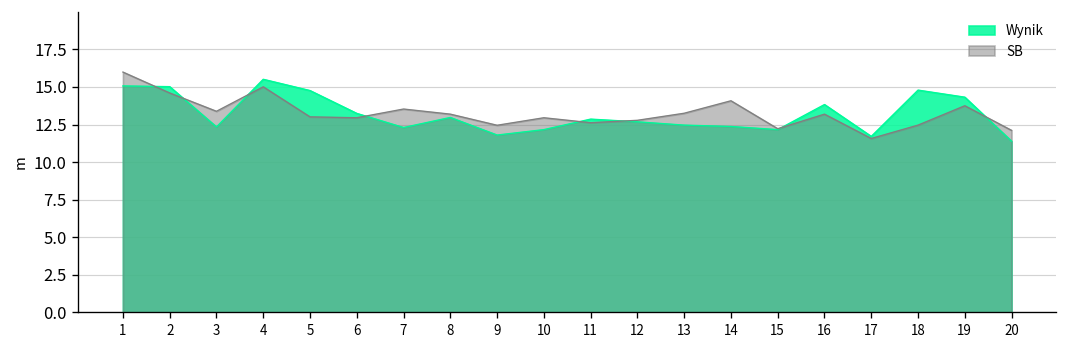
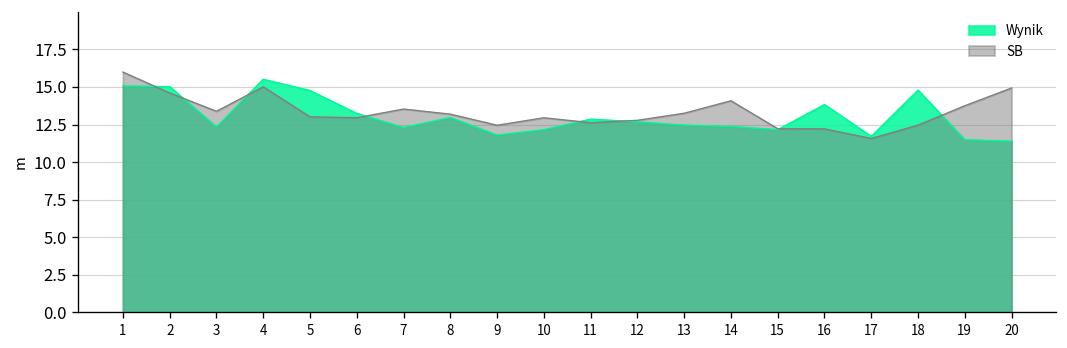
SB, 16: 13.2 -> 12.2
Wynik, 19: 14.3 -> 11.5
SB, 20: 12.1 -> 14.9
